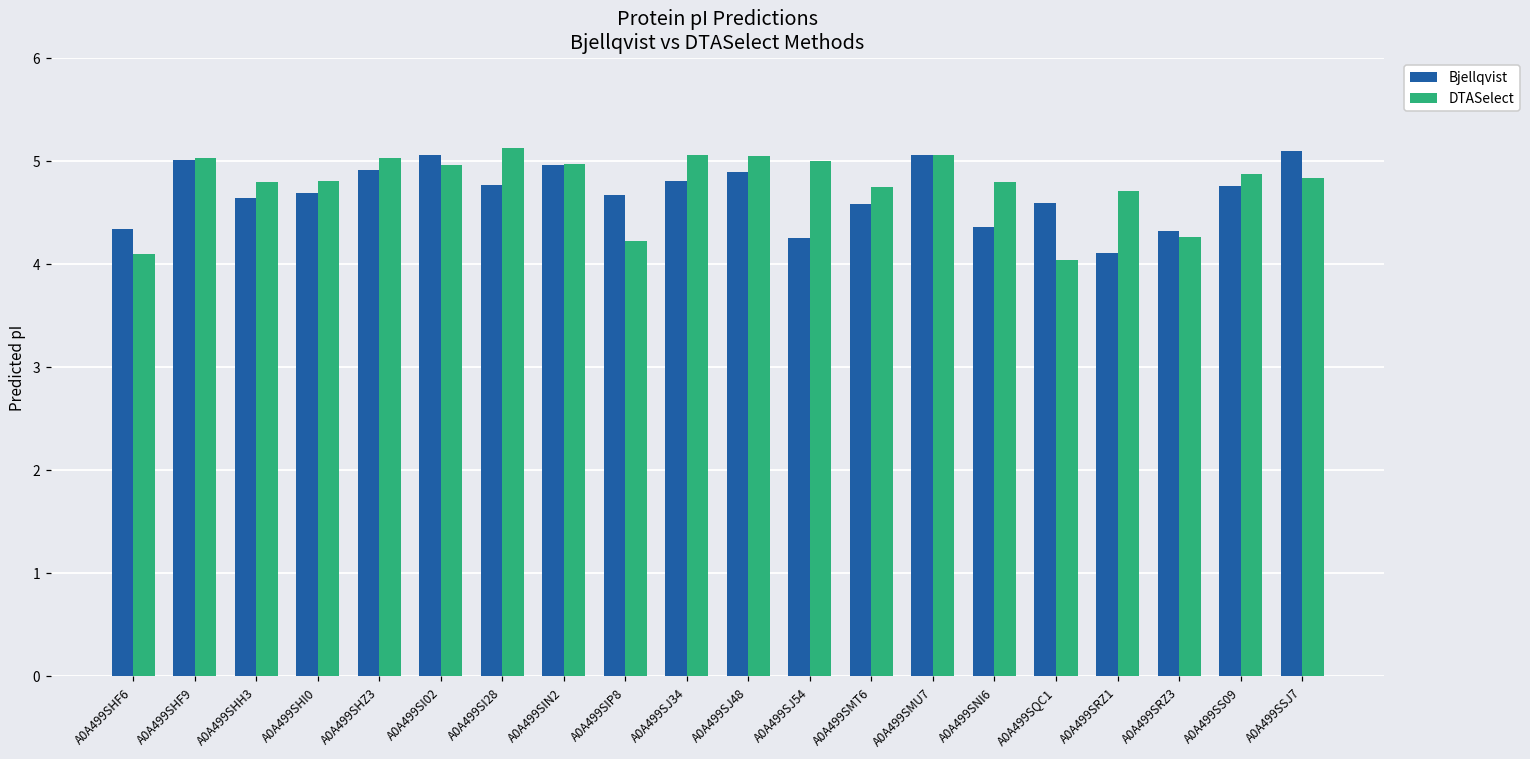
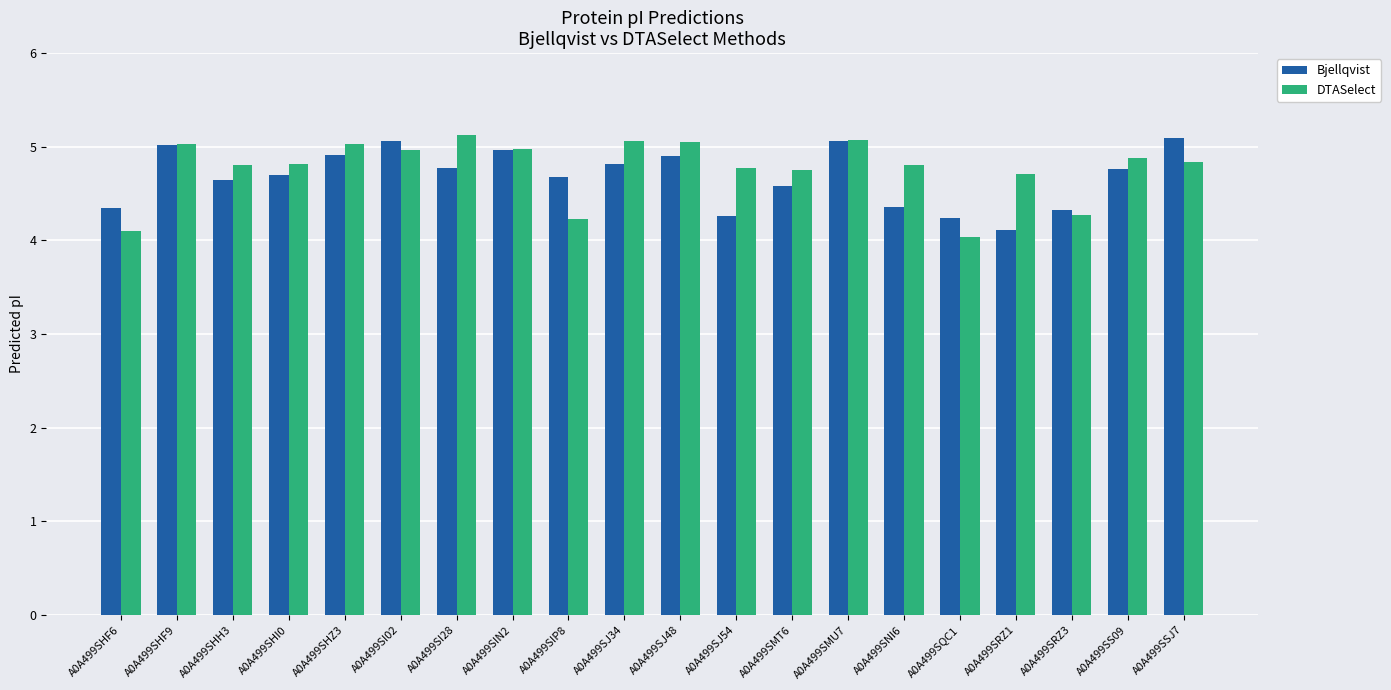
DTASelect, A0A499SJ54: 5.0 -> 4.8
Bjellqvist, A0A499SQC1: 4.6 -> 4.2
